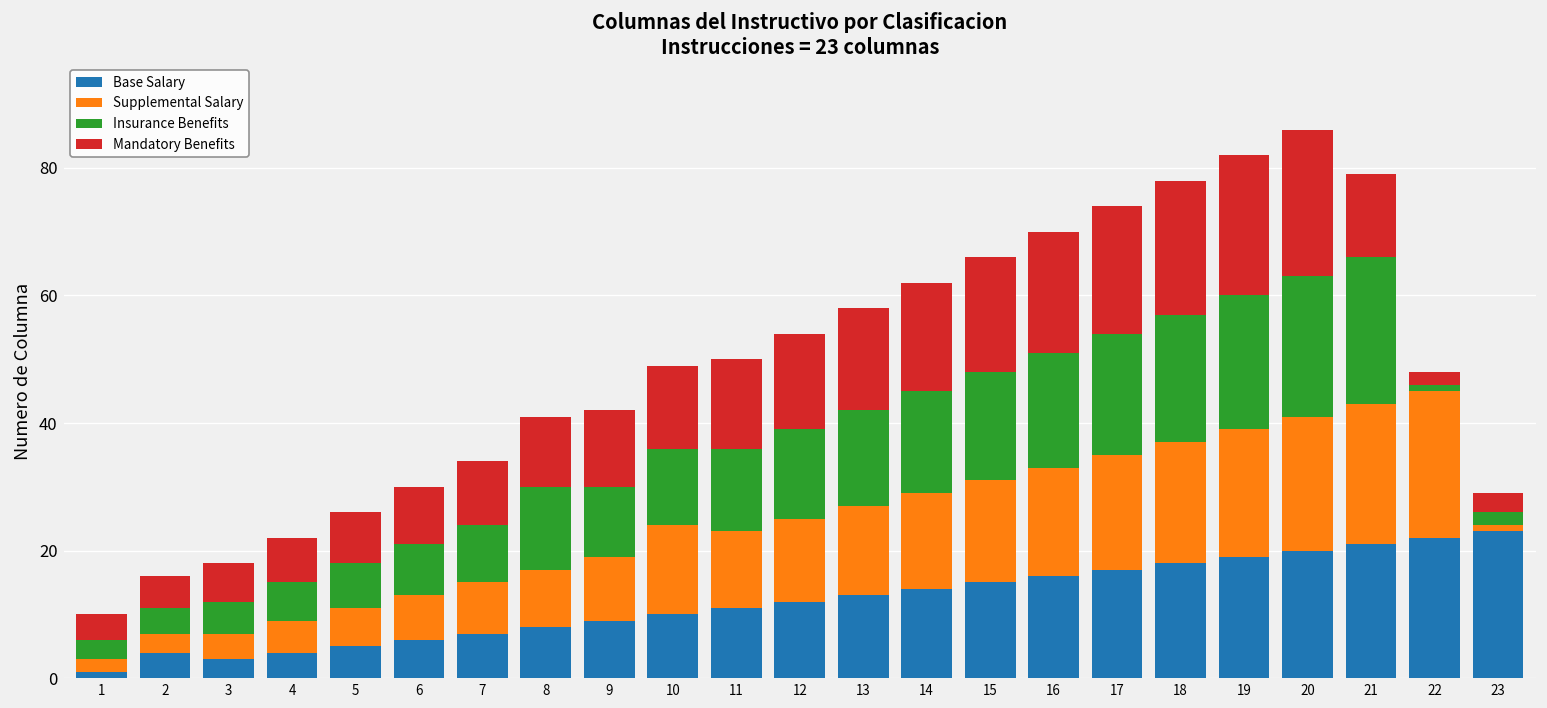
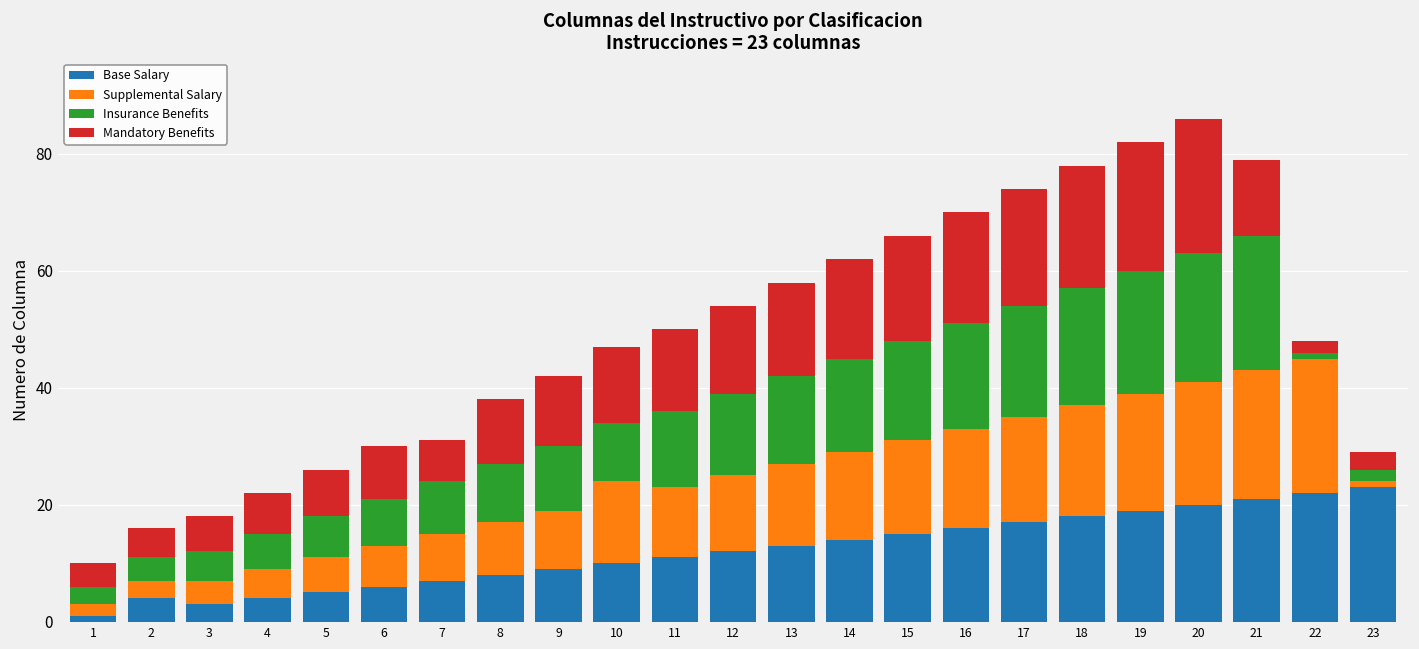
Mandatory Benefits, 7: 10 -> 7
Insurance Benefits, 8: 13 -> 10
Insurance Benefits, 10: 12 -> 10
